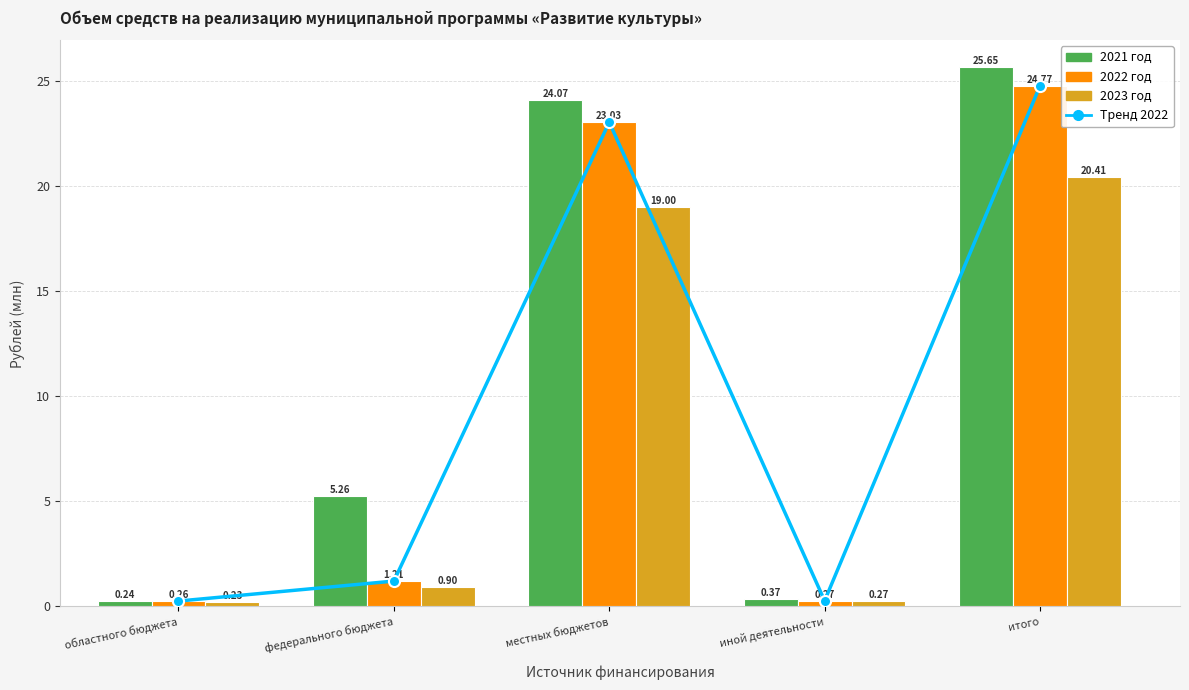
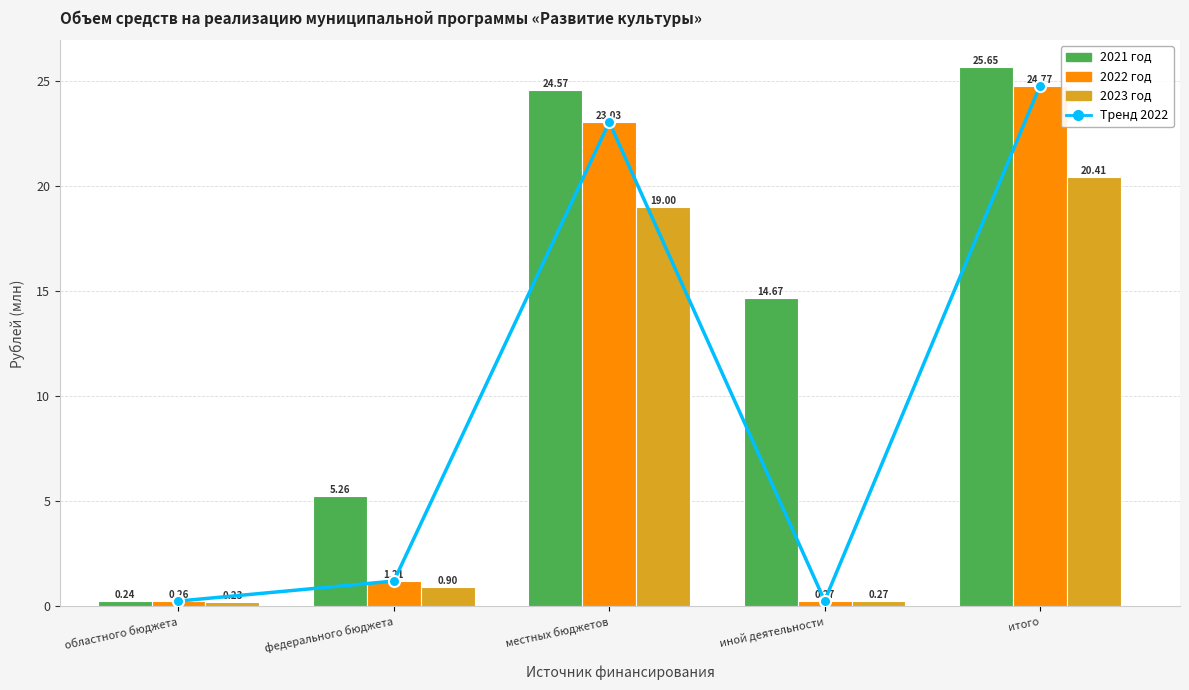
2021 год, местных бюджетов: 24.07 -> 24.57
2021 год, иной деятельности: 0.37 -> 14.67
